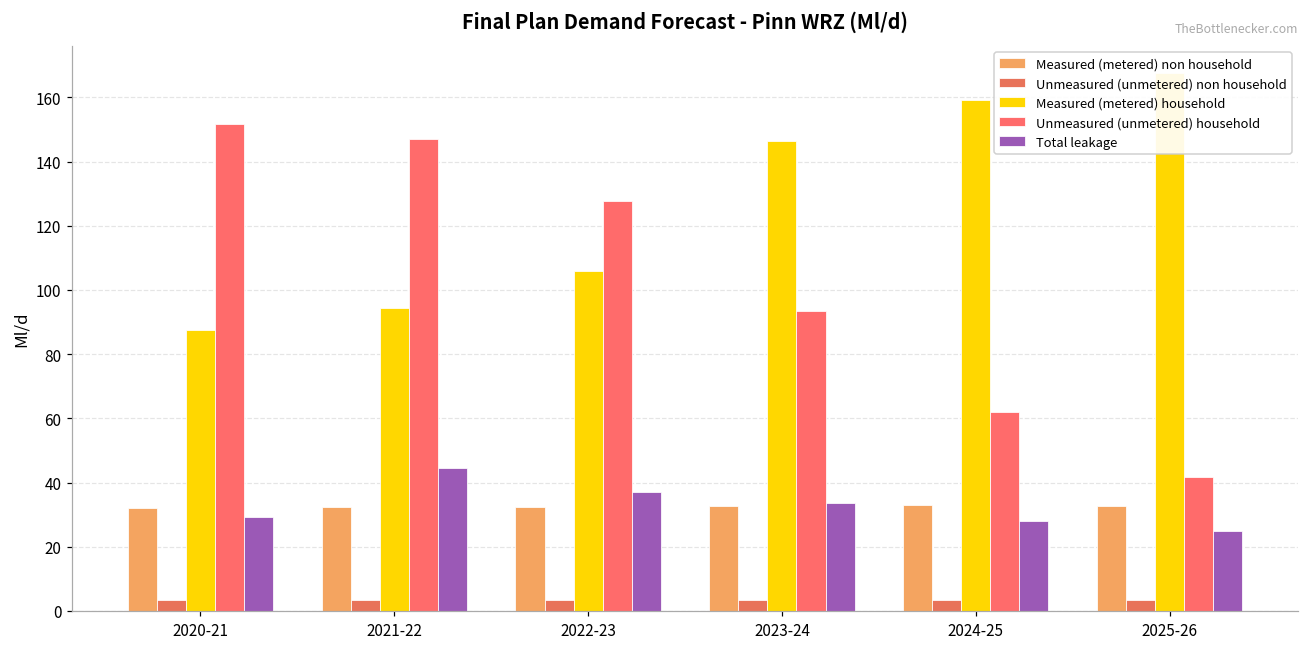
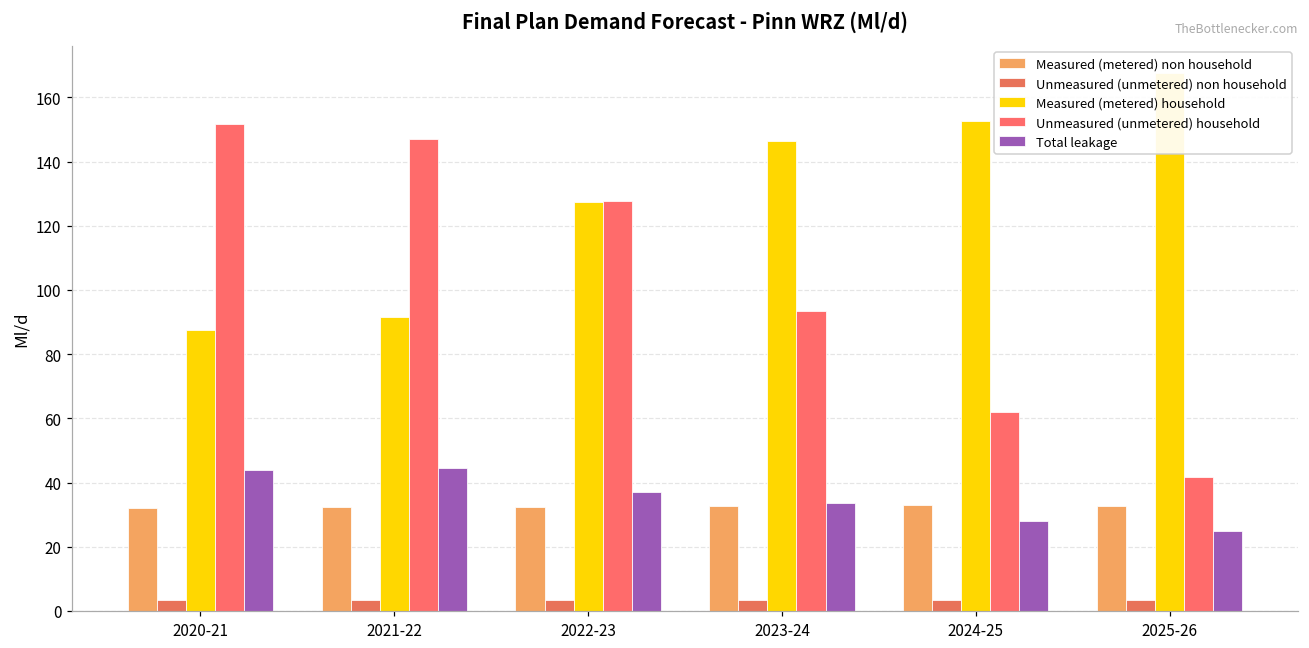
Total leakage, 2020-21: 29 -> 44
Measured (metered) household, 2021-22: 94 -> 92
Measured (metered) household, 2022-23: 106 -> 127
Measured (metered) household, 2024-25: 159 -> 153
